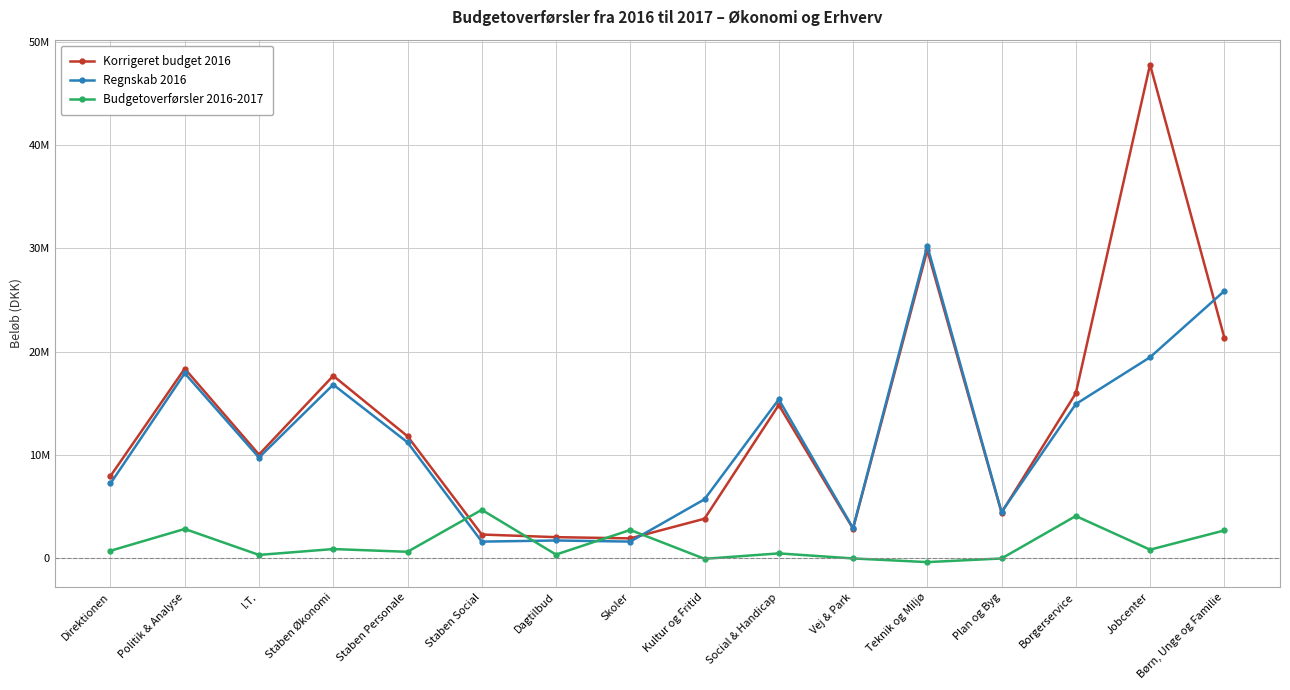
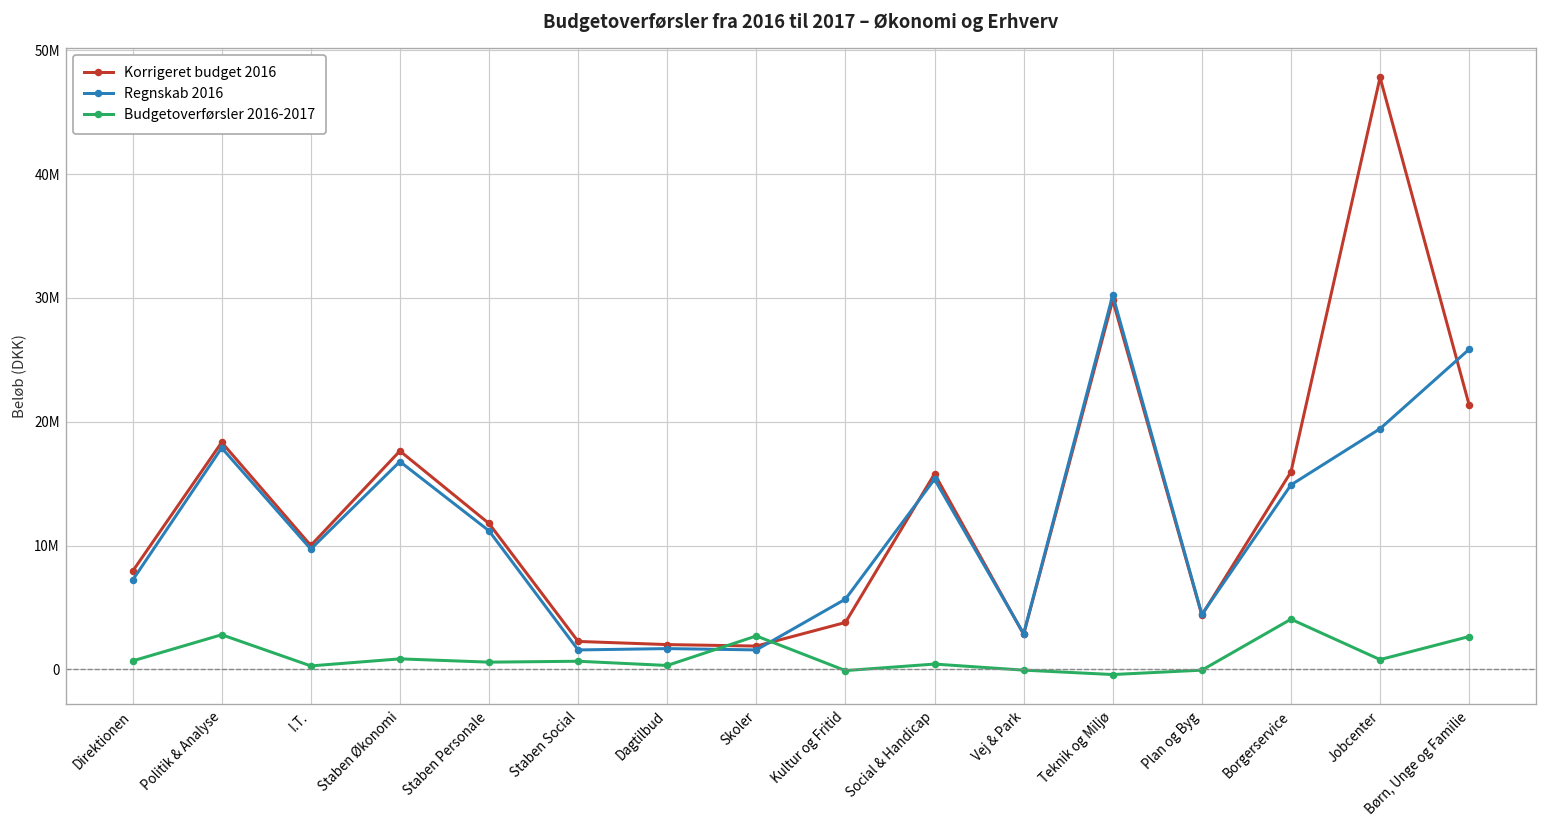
Budgetoverførsler 2016-2017, Staben Social: 4700000 -> 700000
Korrigeret budget 2016, Social & Handicap: 14800000 -> 15800000
